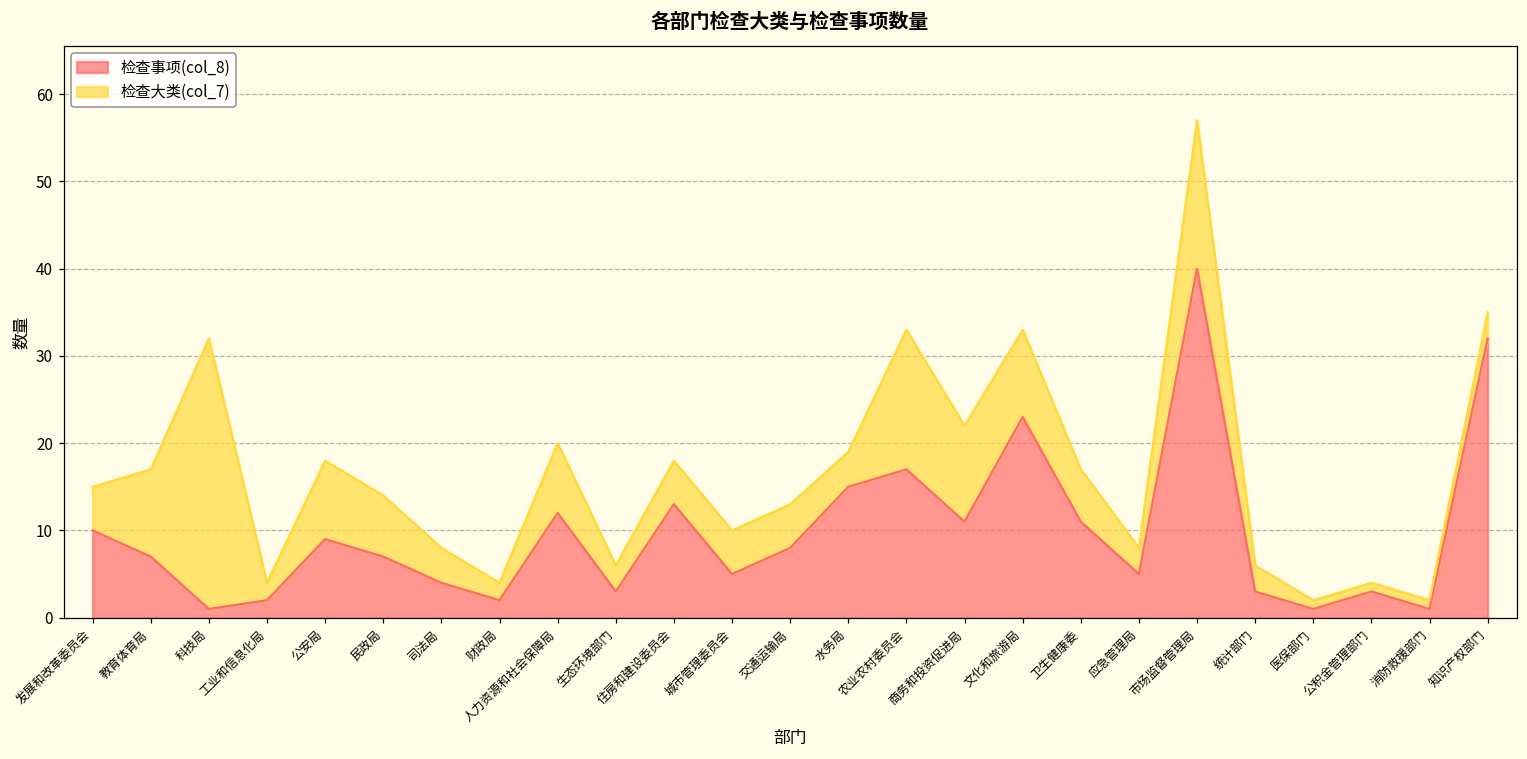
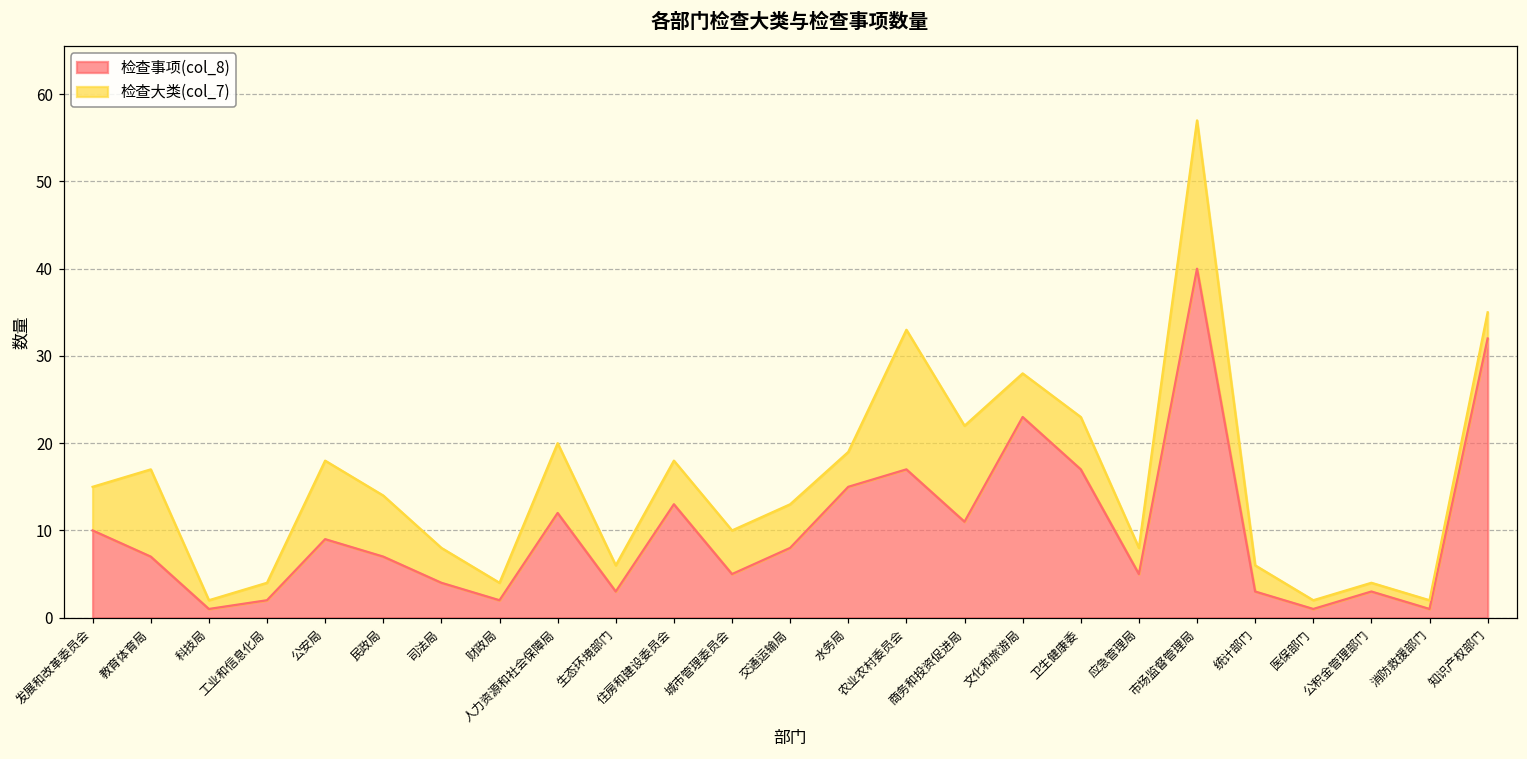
检查大类(col_7), 科技局: 31 -> 1
检查大类(col_7), 文化和旅游局: 10 -> 5
检查事项(col_8), 卫生健康委: 11 -> 17
